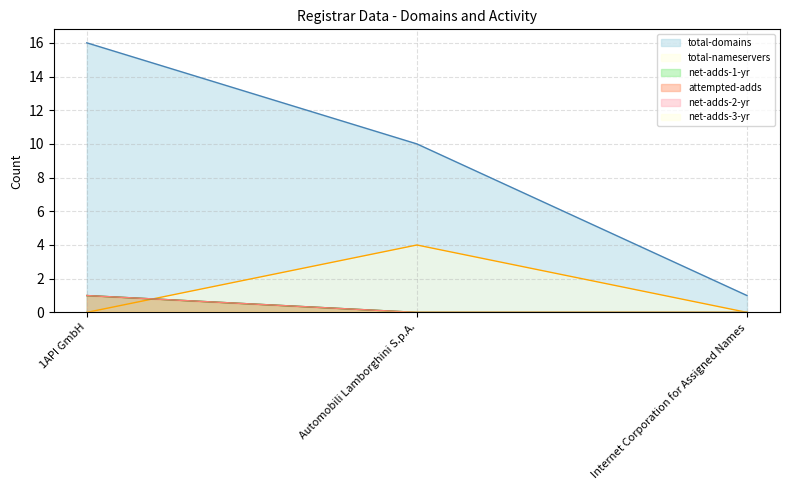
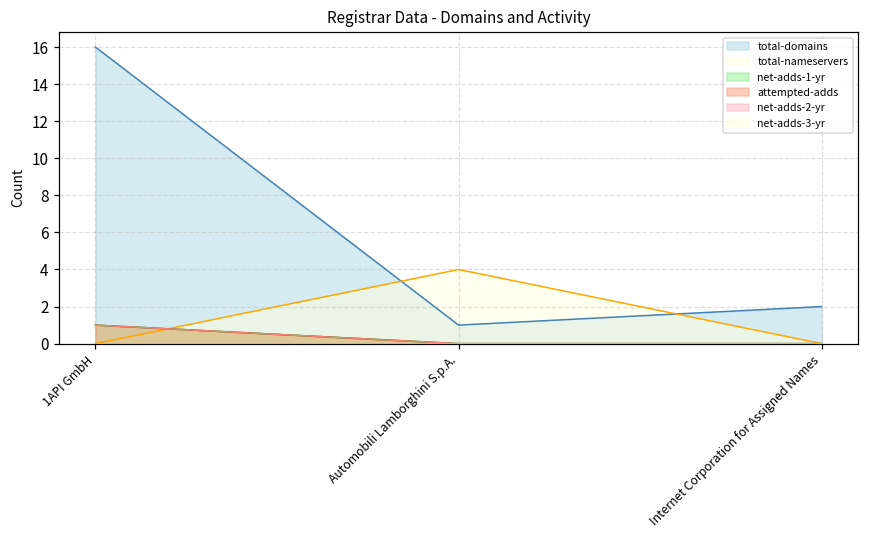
total-domains, Automobili Lamborghini S.p.A.: 10 -> 1
total-domains, Internet Corporation for Assigned Names: 1 -> 2
